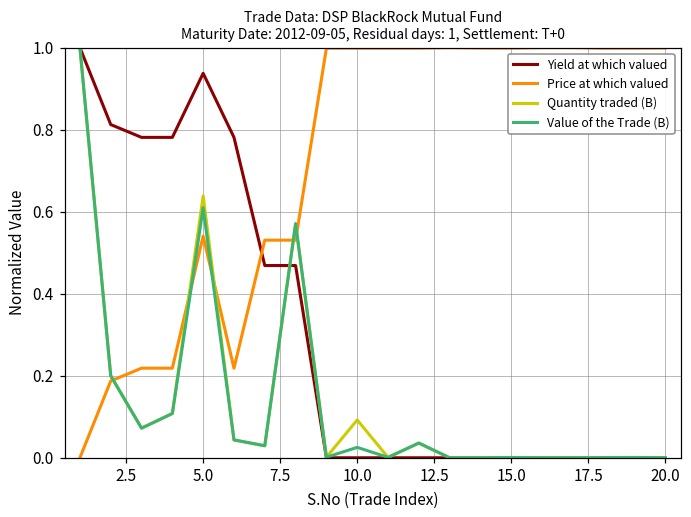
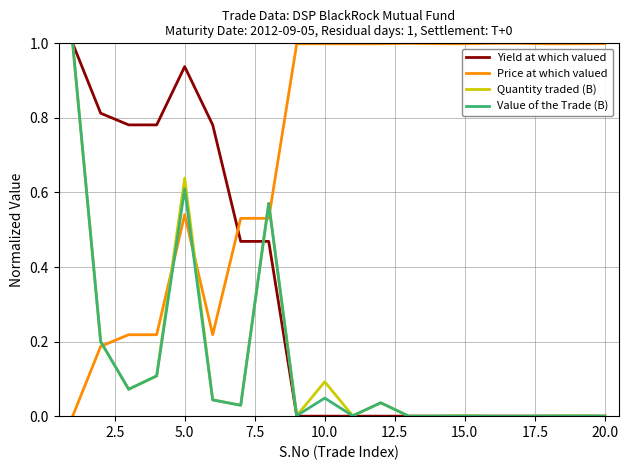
Value of the Trade (B), 10.0: 0.03 -> 0.05
